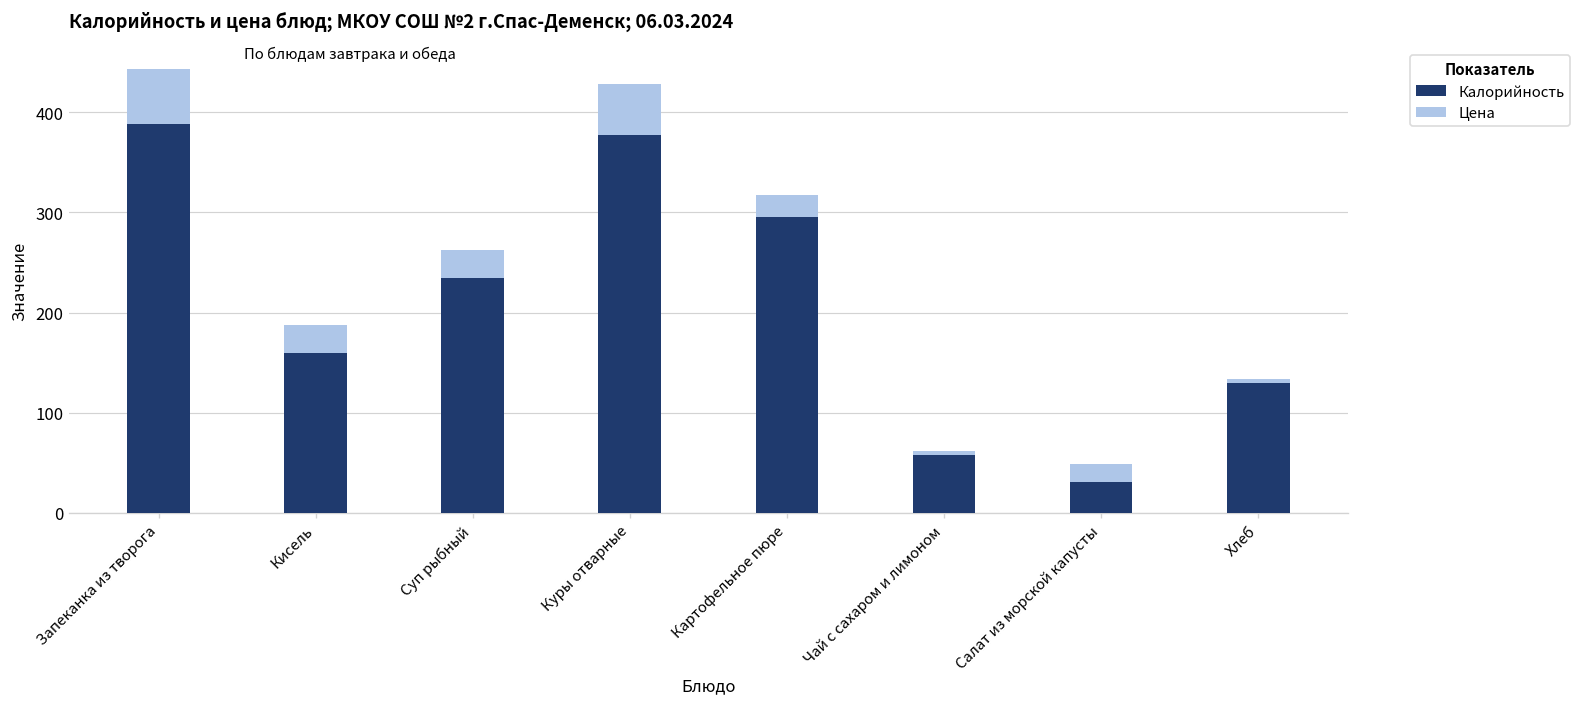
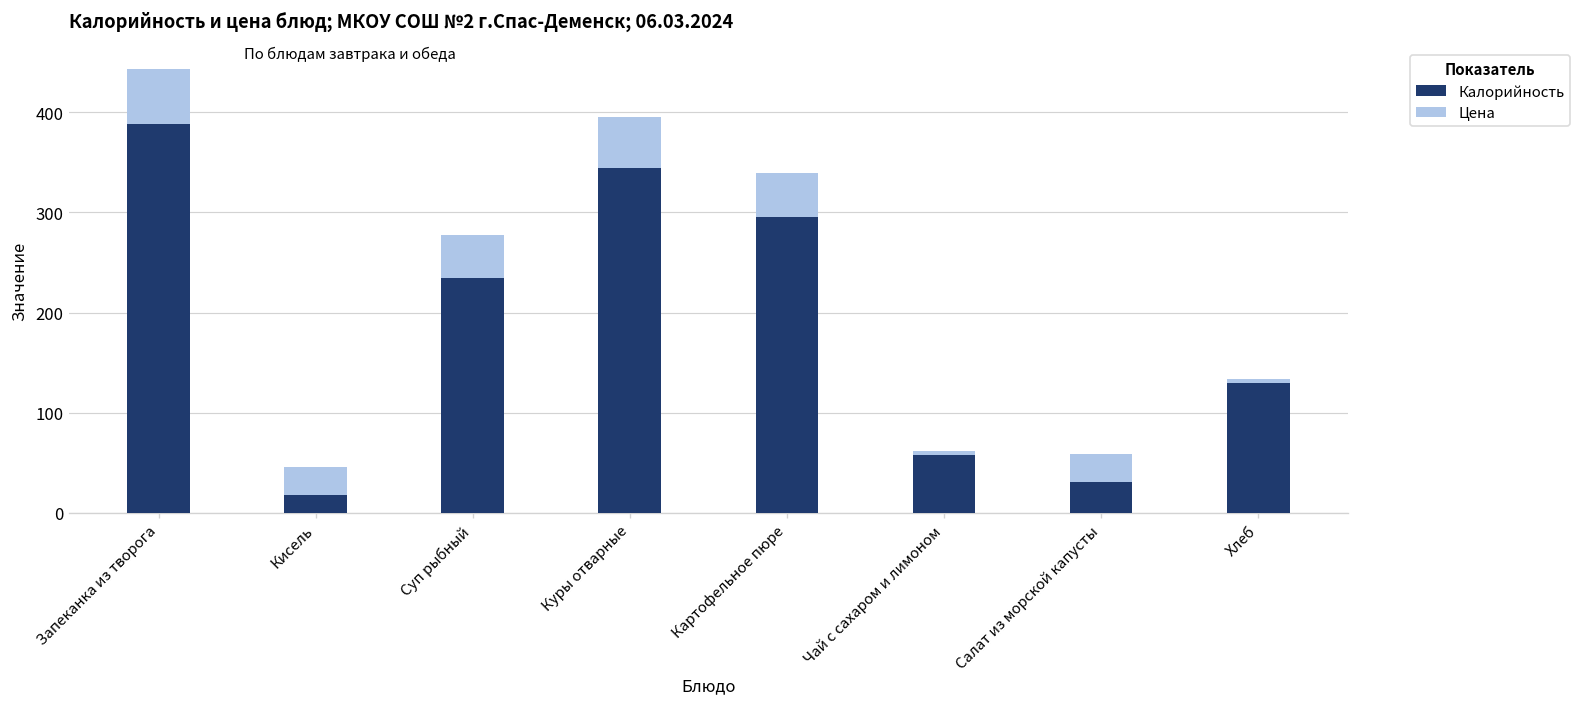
Калорийность, Кисель: 160 -> 20
Цена, Суп рыбный: 30 -> 40
Калорийность, Куры отварные: 380 -> 340
Цена, Картофельное пюре: 20 -> 40
Цена, Салат из морской капусты: 20 -> 30
